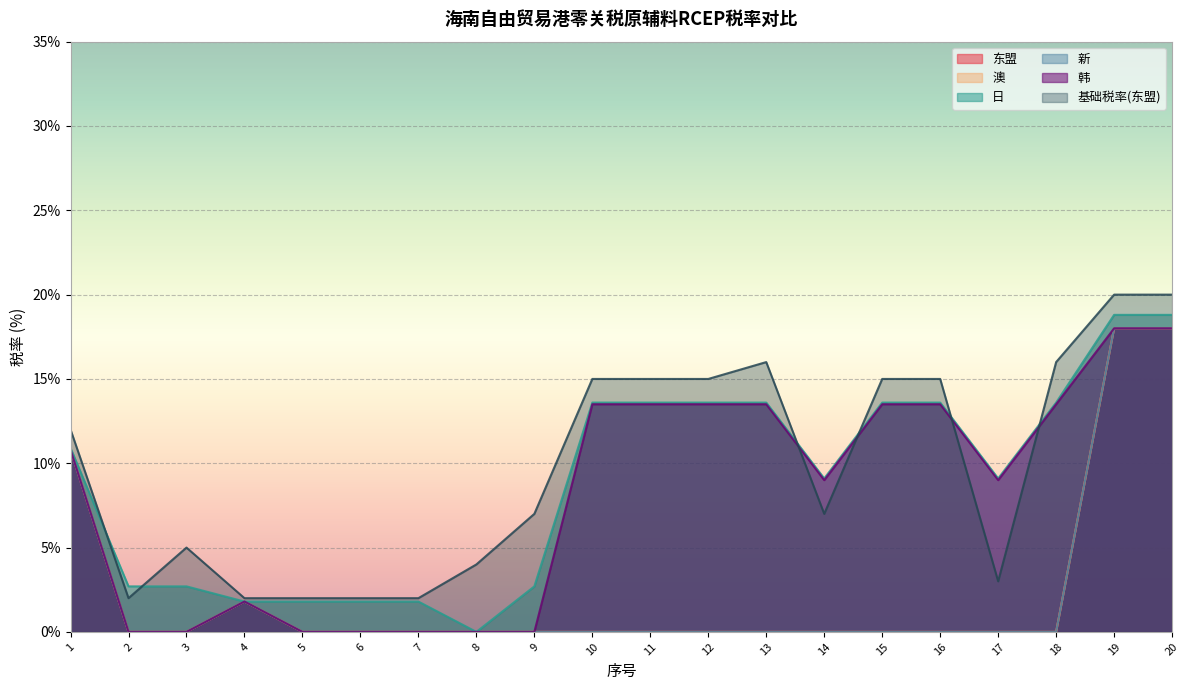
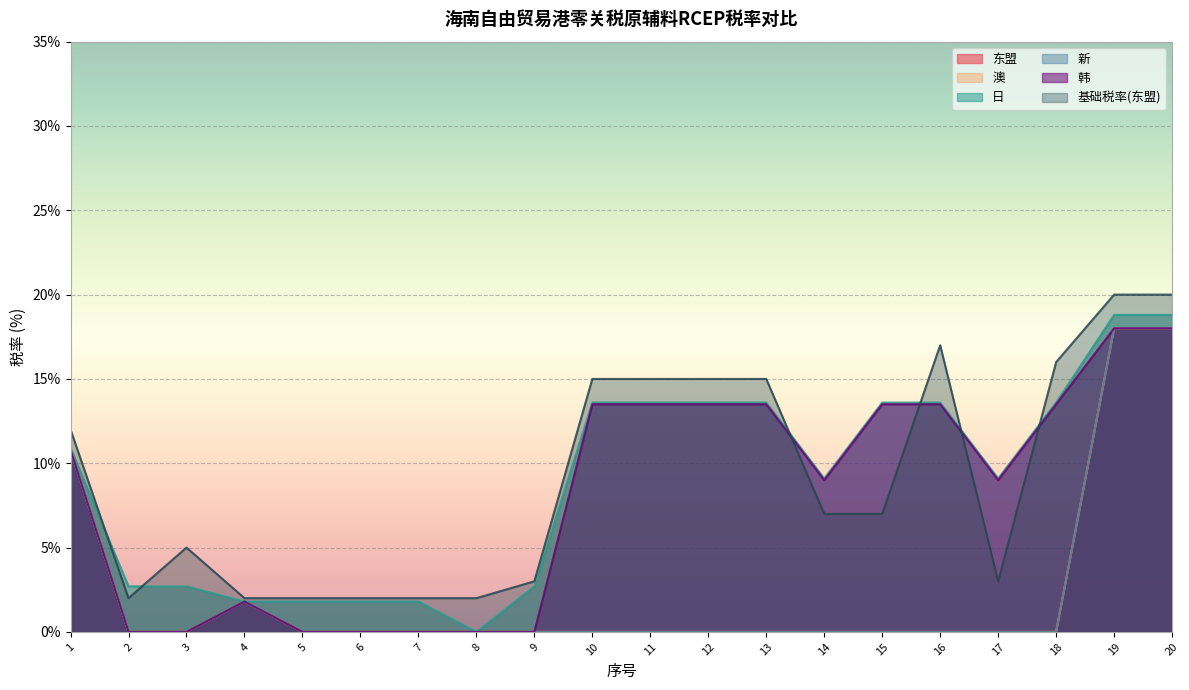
基础税率(东盟), 8: 4% -> 2%
基础税率(东盟), 9: 7% -> 3%
基础税率(东盟), 13: 16% -> 15%
基础税率(东盟), 15: 15% -> 7%
基础税率(东盟), 16: 15% -> 17%
